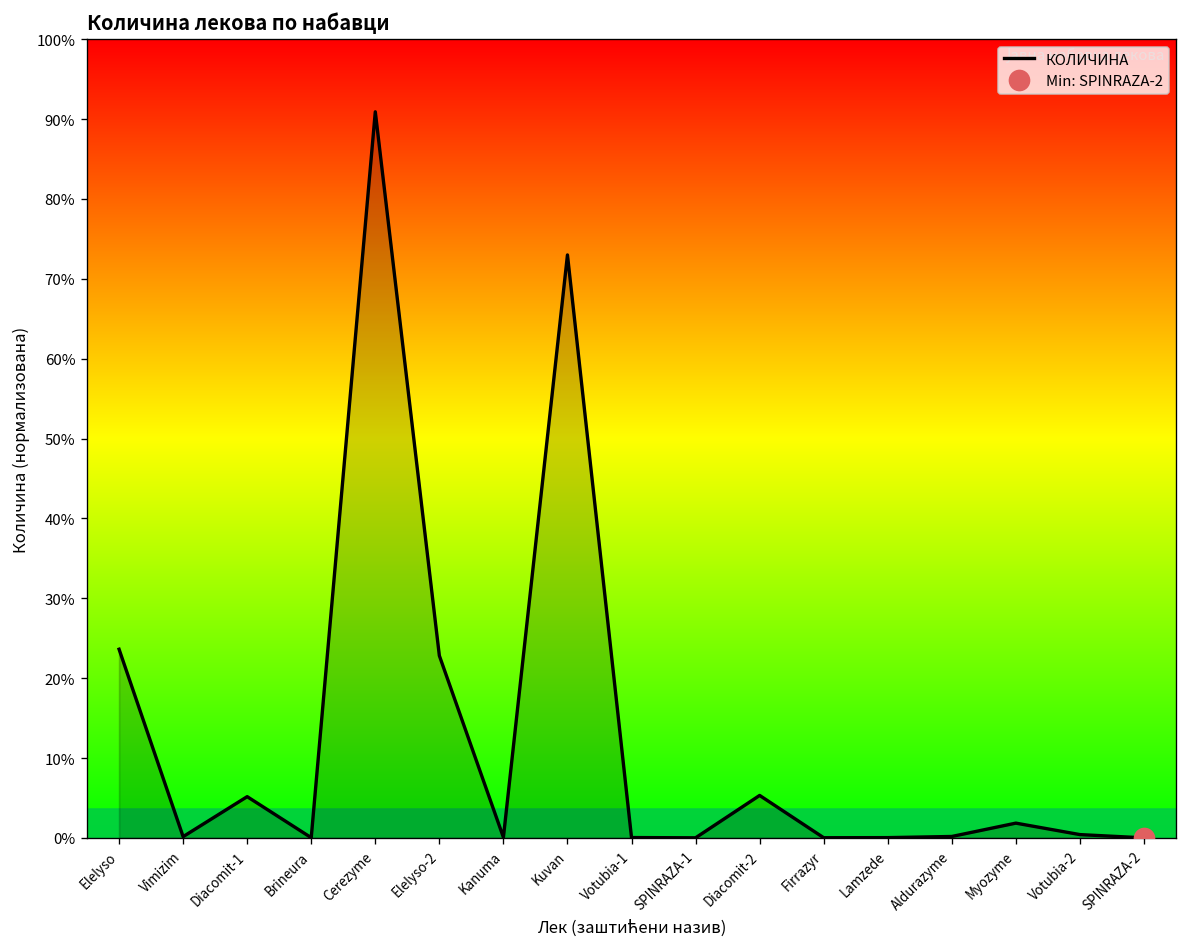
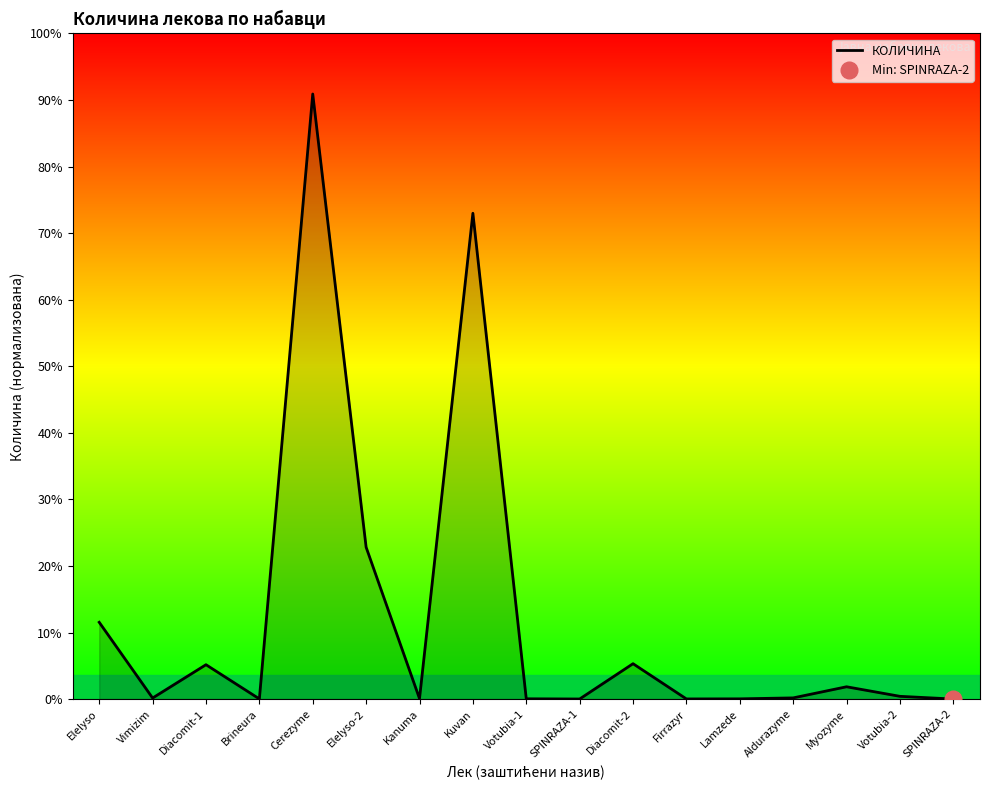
КОЛИЧИНА, Elelyso: 24% -> 12%
